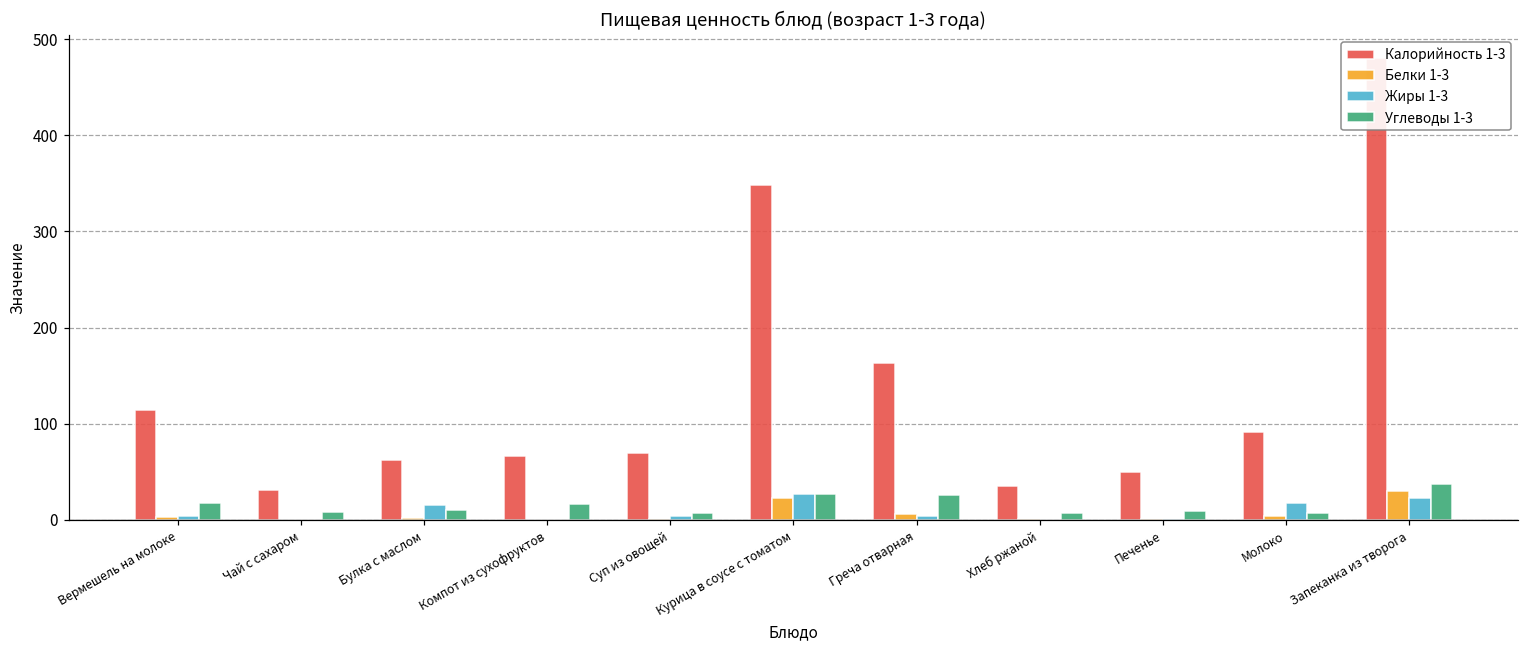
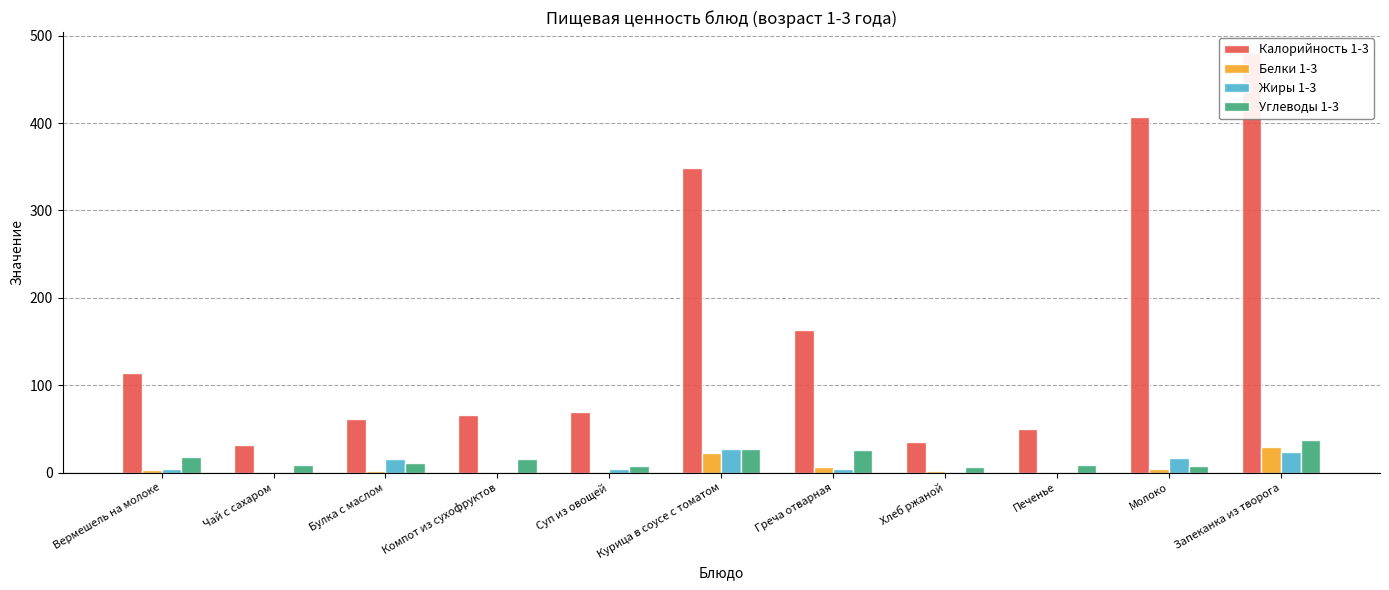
Калорийность 1-3, Молоко: 90 -> 410
